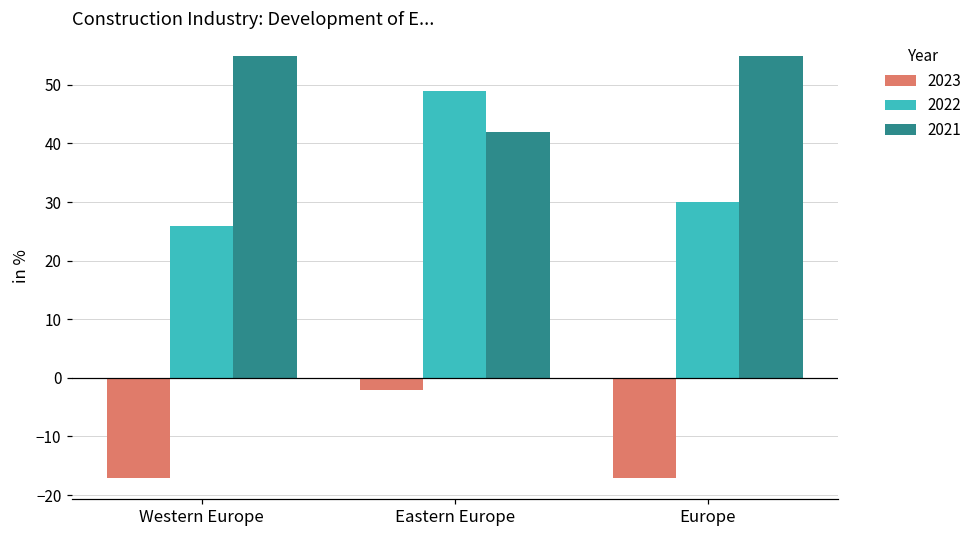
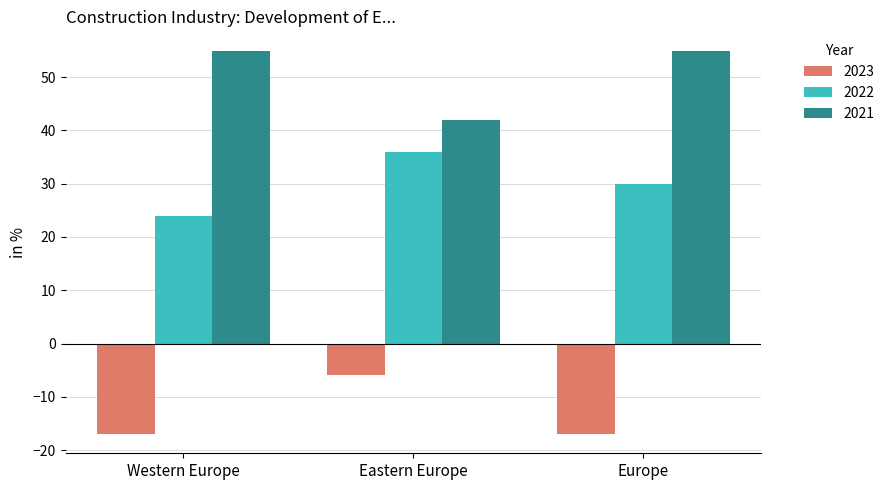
2022, Western Europe: 26 -> 24
2023, Eastern Europe: -2 -> -6
2022, Eastern Europe: 49 -> 36
